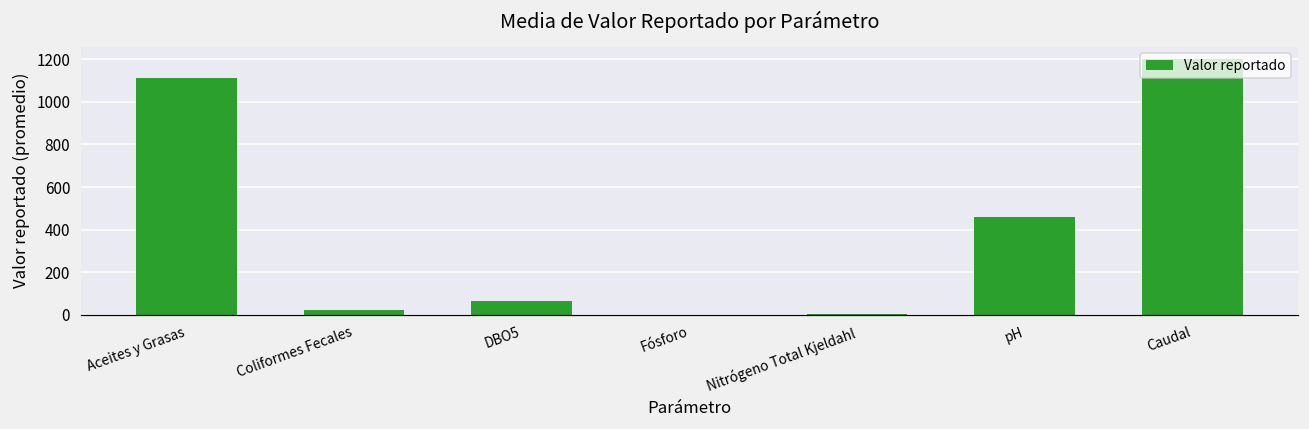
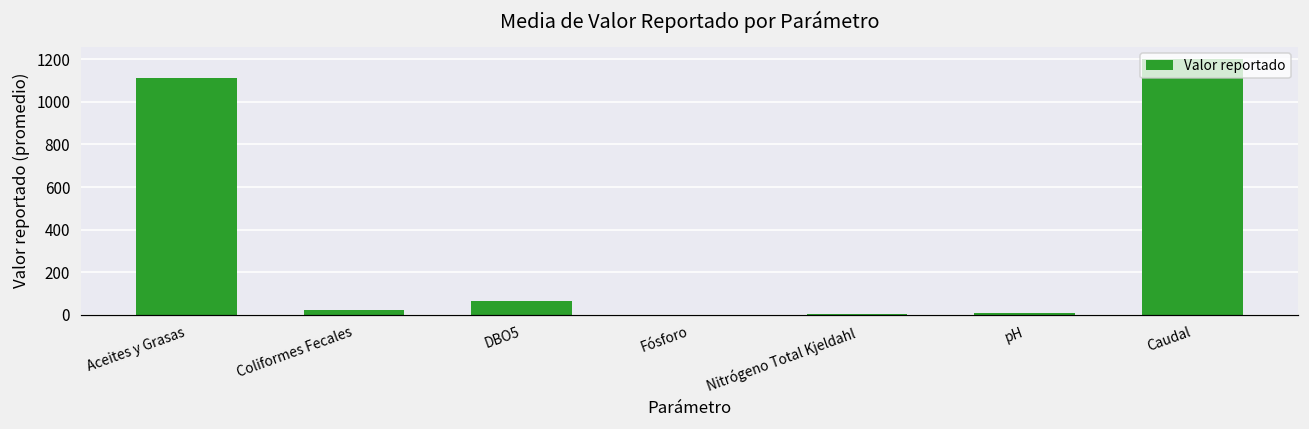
pH: 460 -> 10
